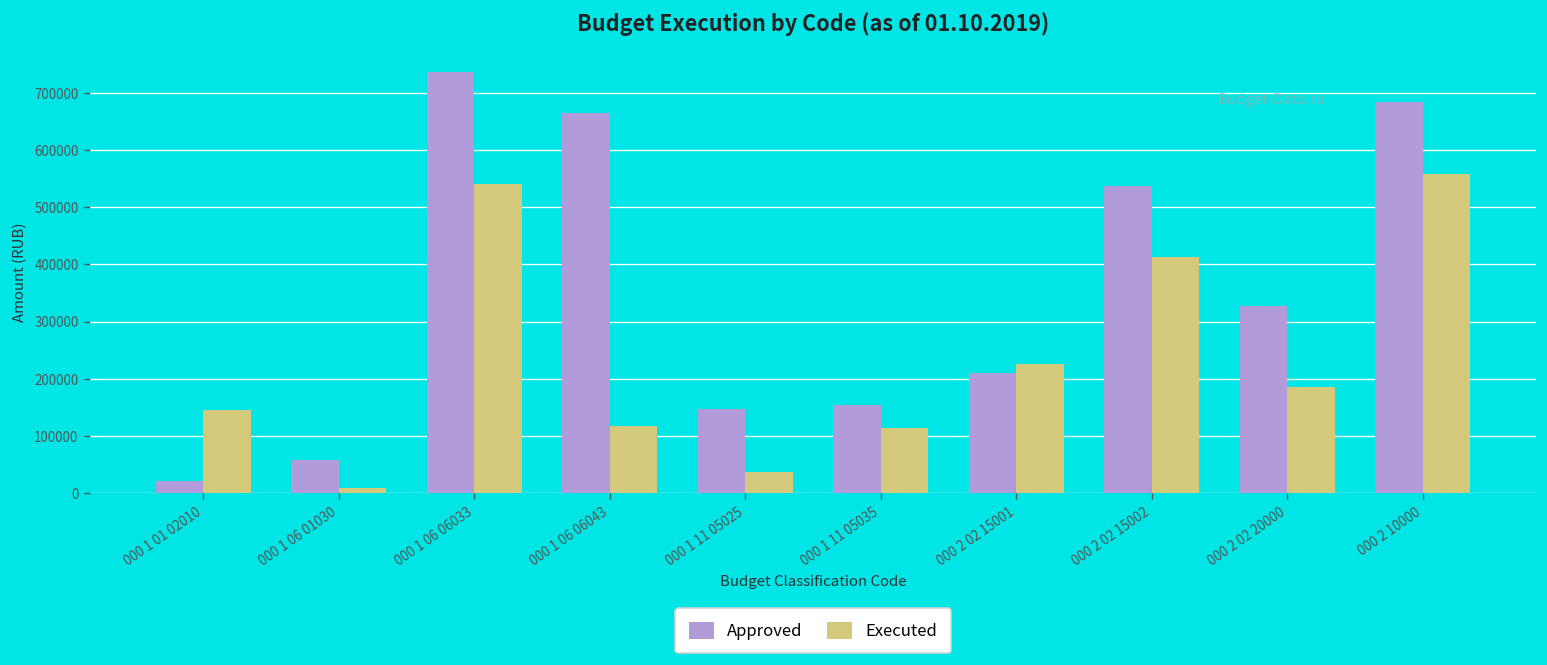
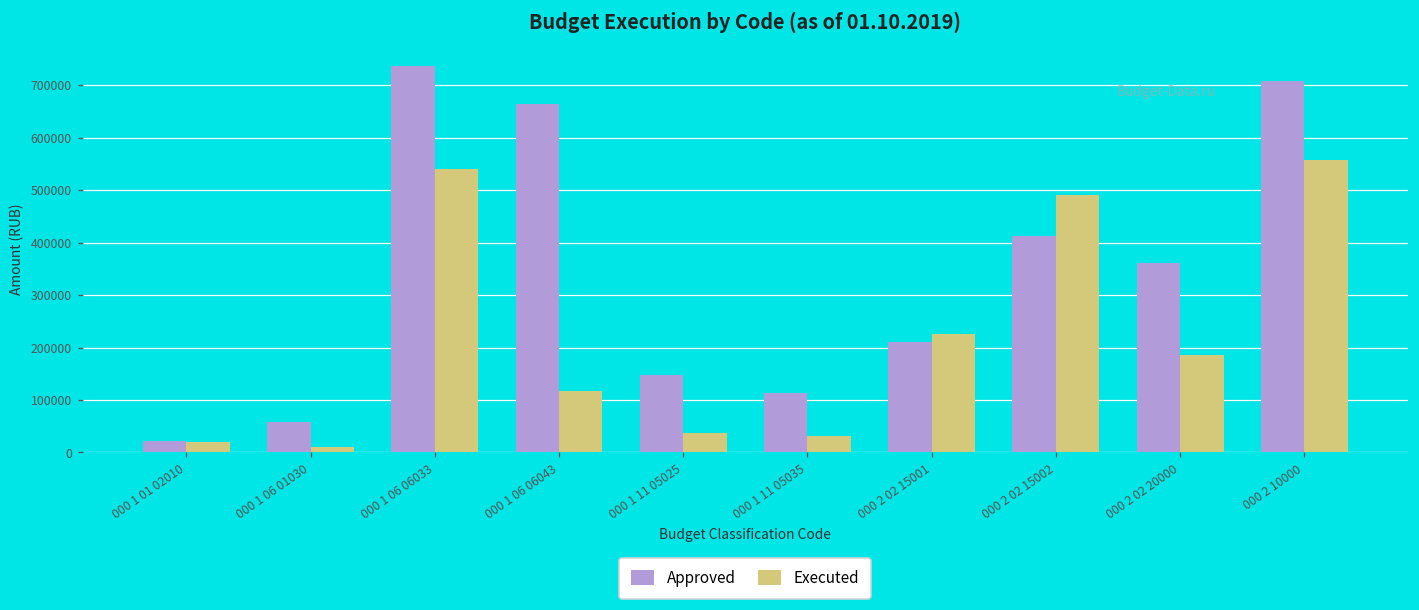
Executed, 000 1 01 02010: 140000 -> 20000
Approved, 000 1 11 05035: 150000 -> 110000
Executed, 000 1 11 05035: 110000 -> 30000
Approved, 000 2 02 15002: 540000 -> 410000
Executed, 000 2 02 15002: 410000 -> 490000
Approved, 000 2 02 20000: 330000 -> 360000
Approved, 000 2 10000: 680000 -> 710000
